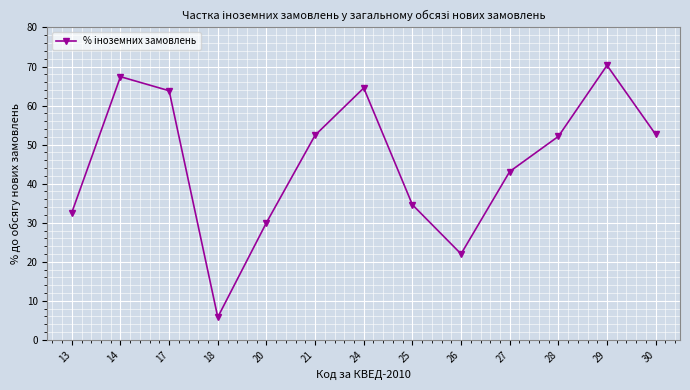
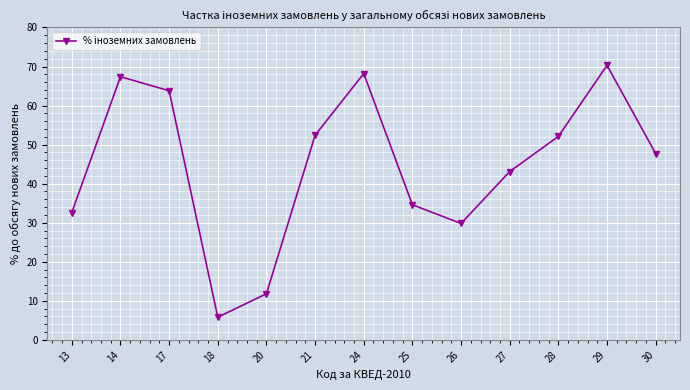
20: 30 -> 12
24: 65 -> 68
26: 22 -> 30
30: 53 -> 48
